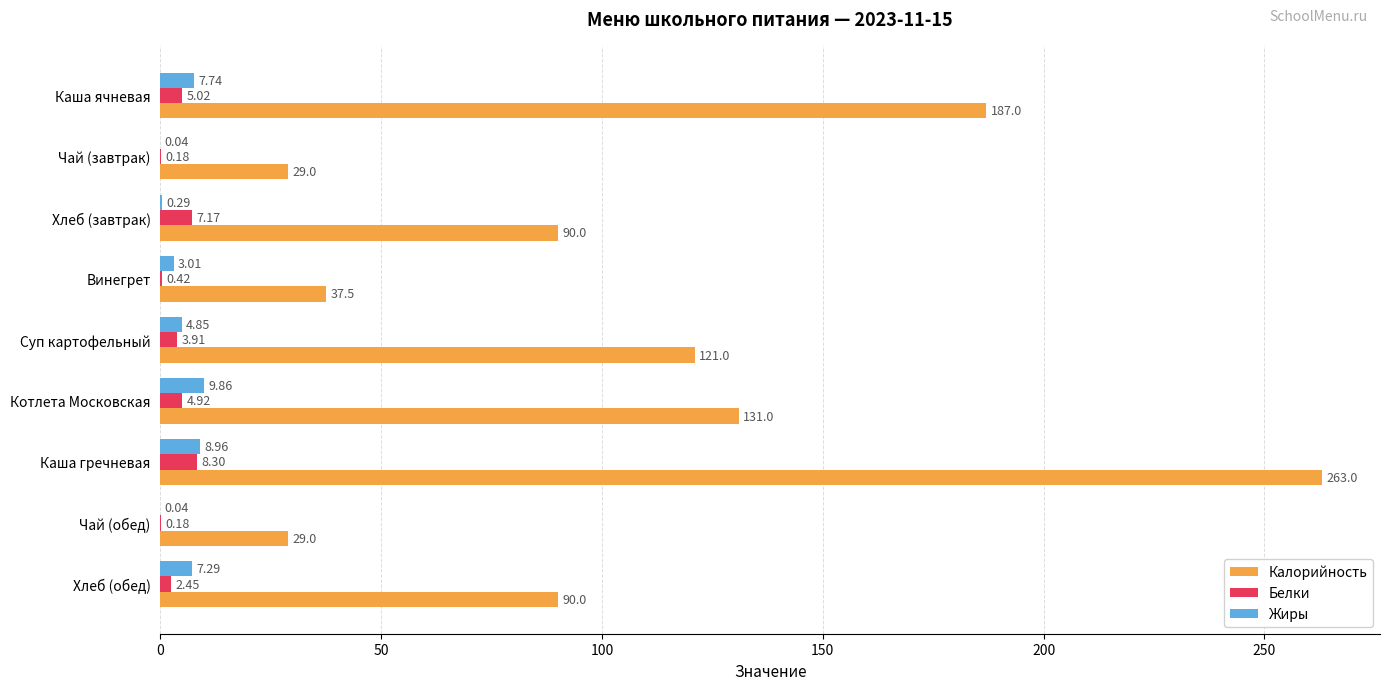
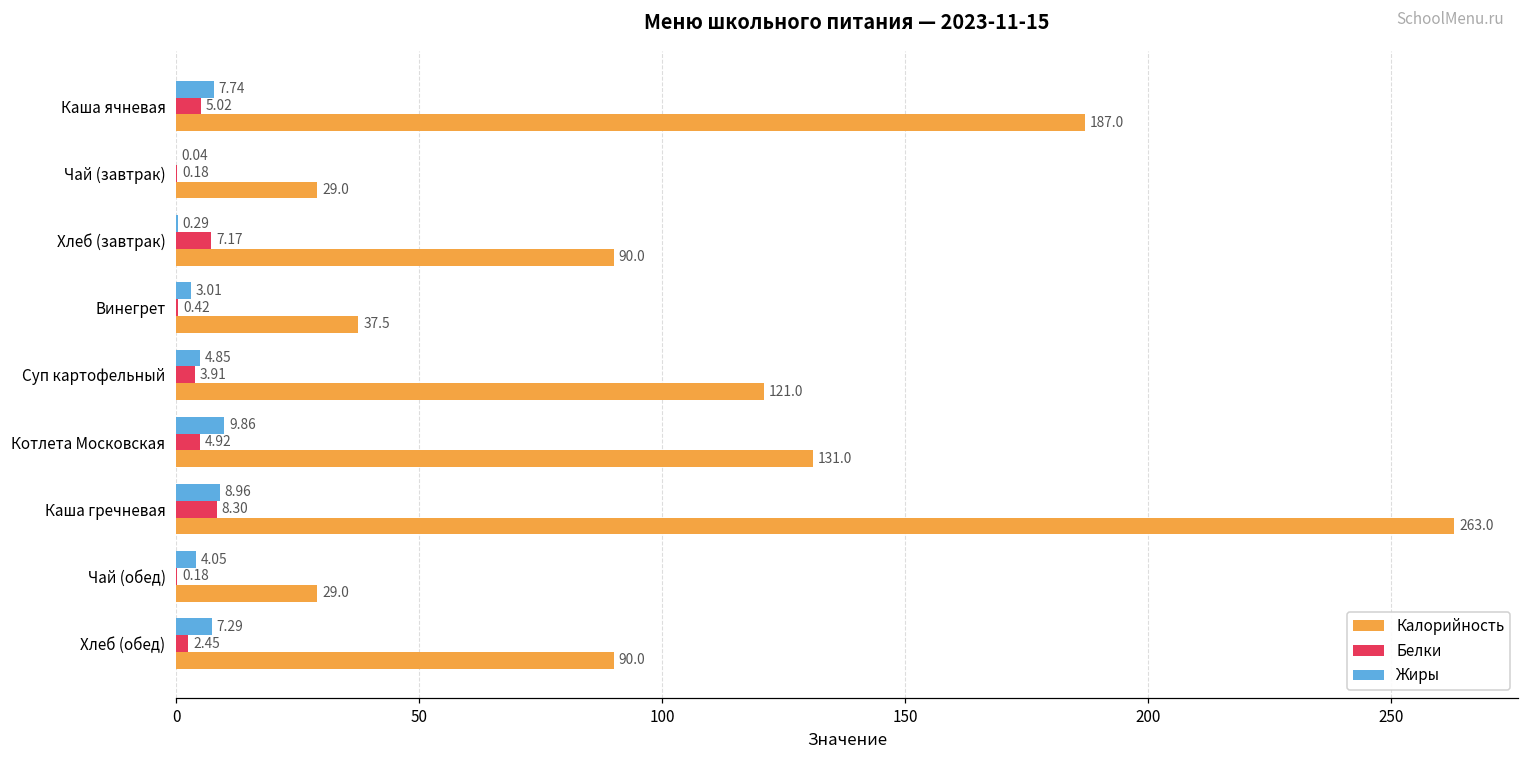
Жиры, Чай (обед): 0.04 -> 4.05
